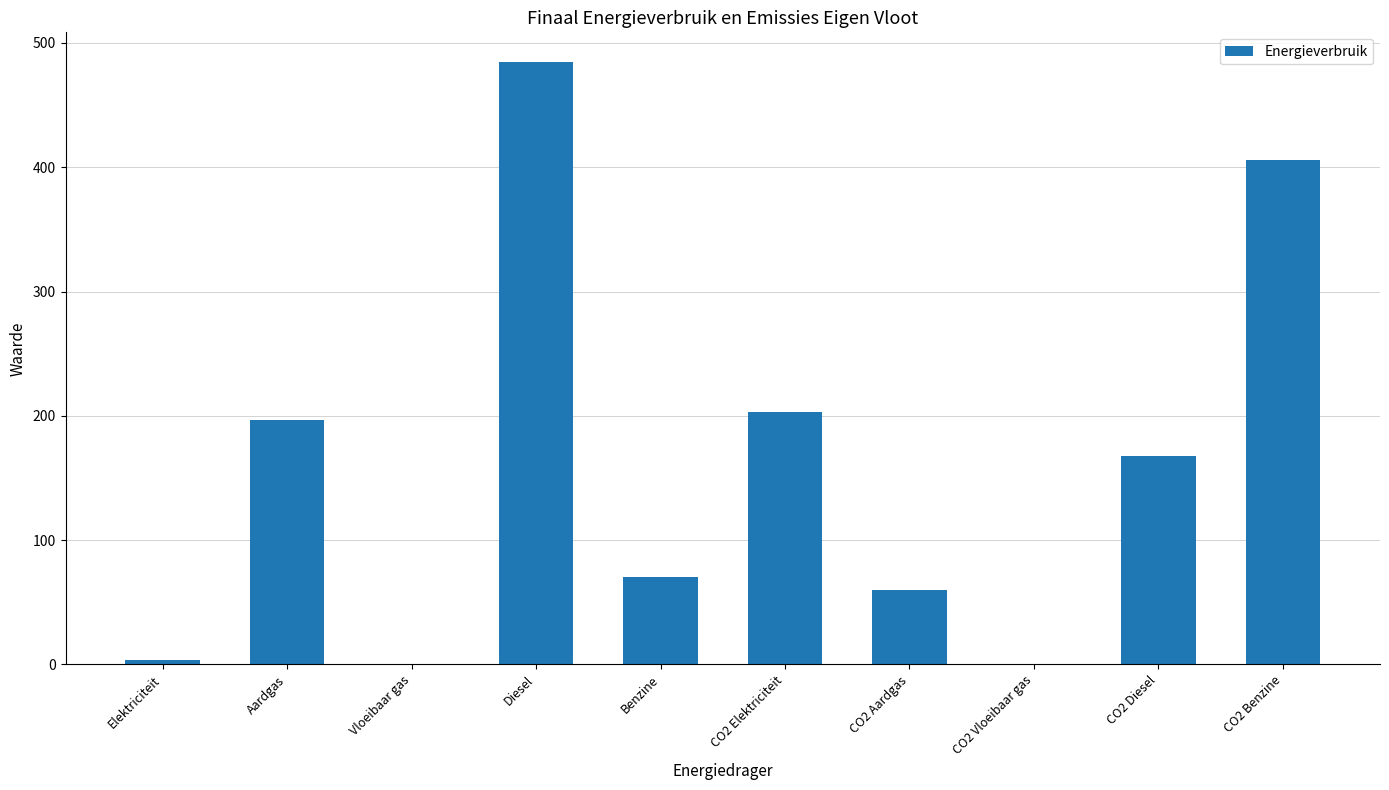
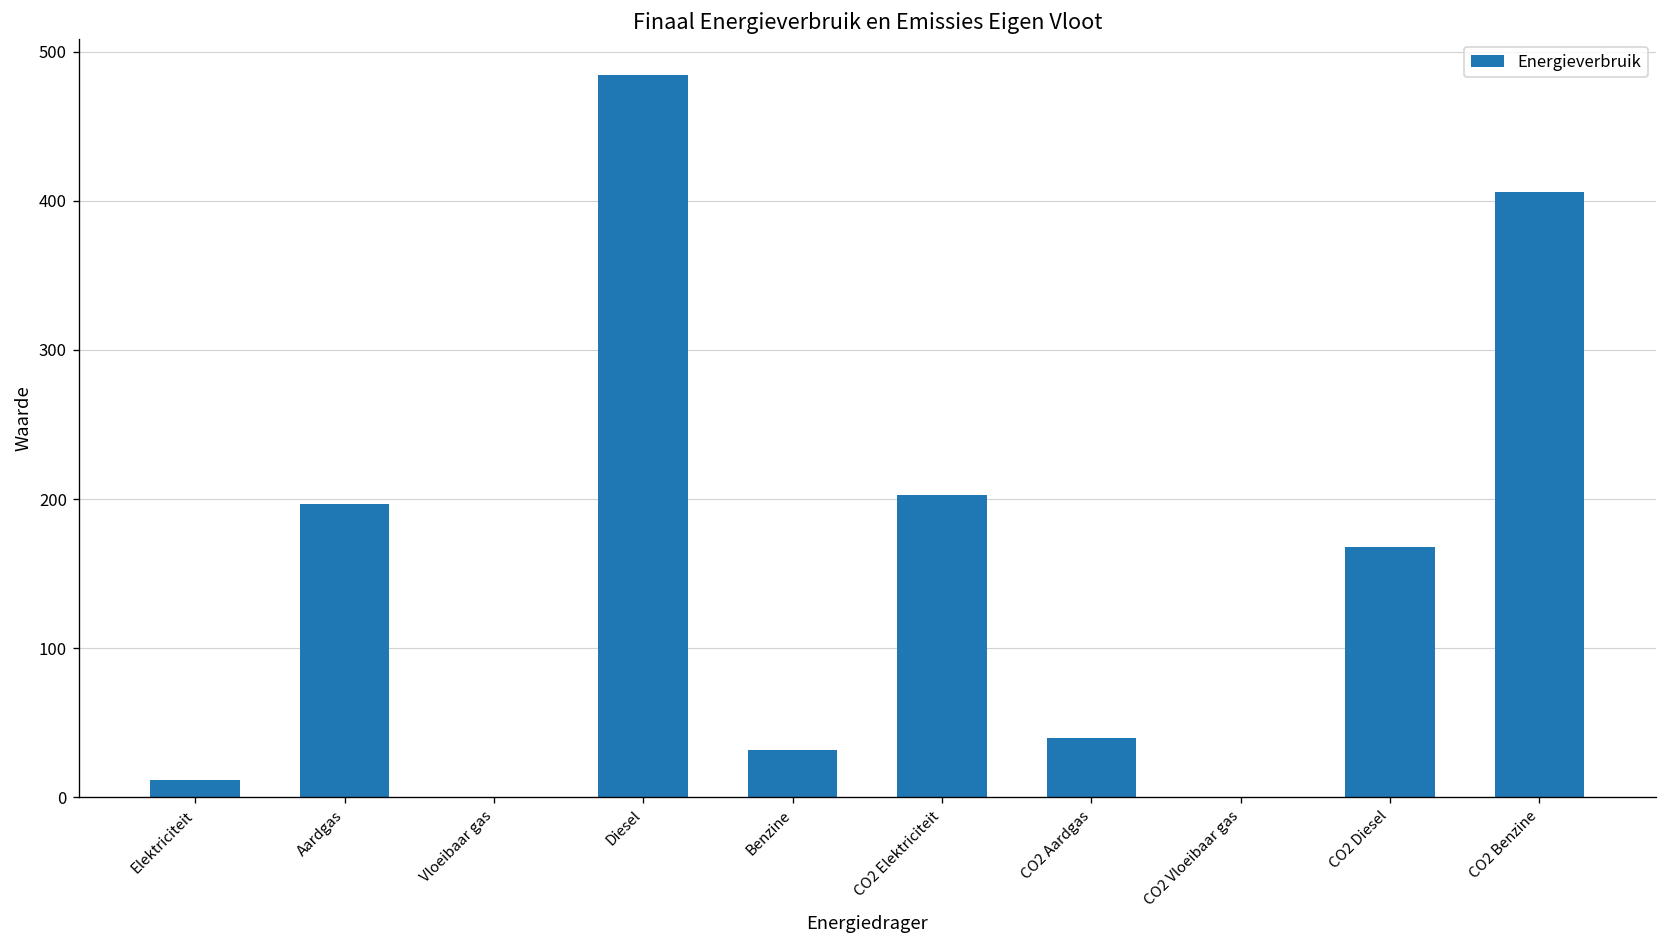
Elektriciteit: 4 -> 12
Benzine: 70 -> 32
CO2 Aardgas: 60 -> 40
